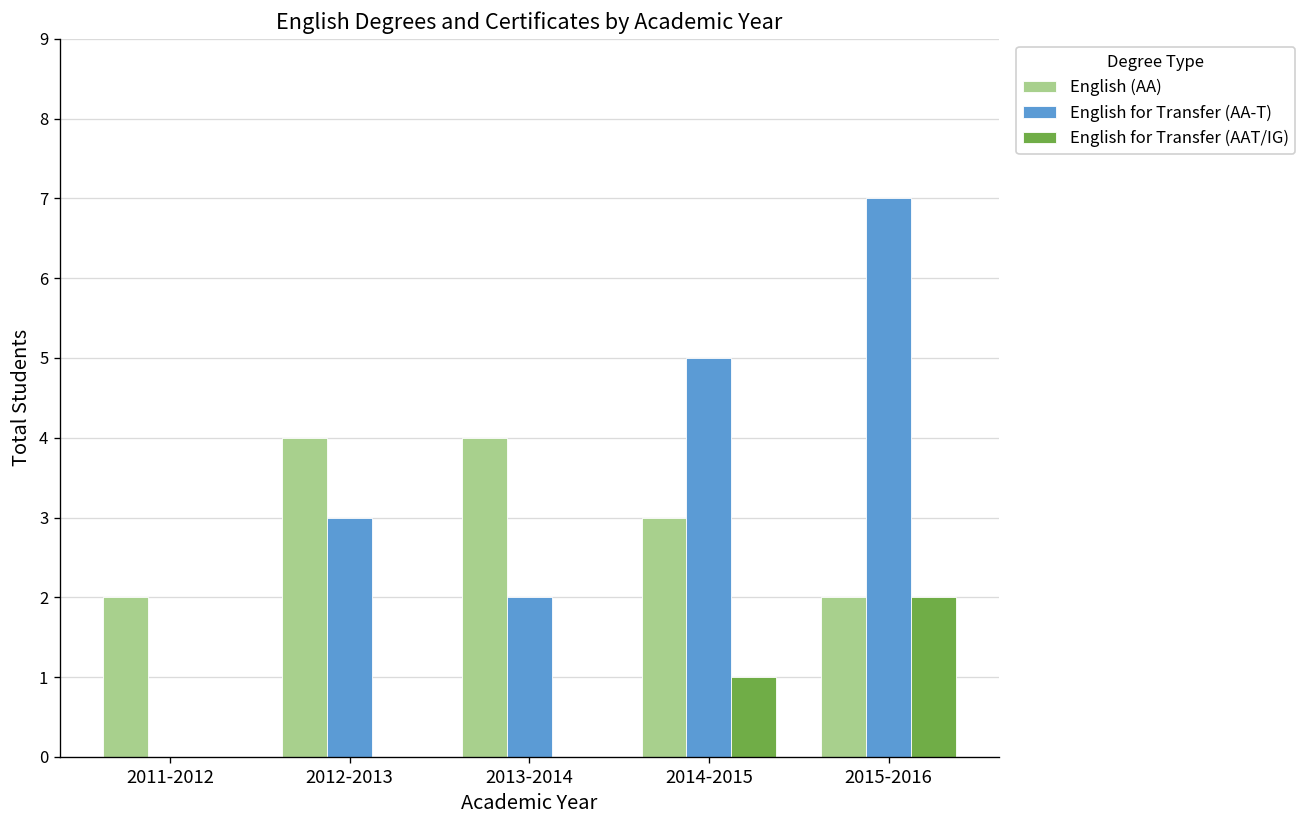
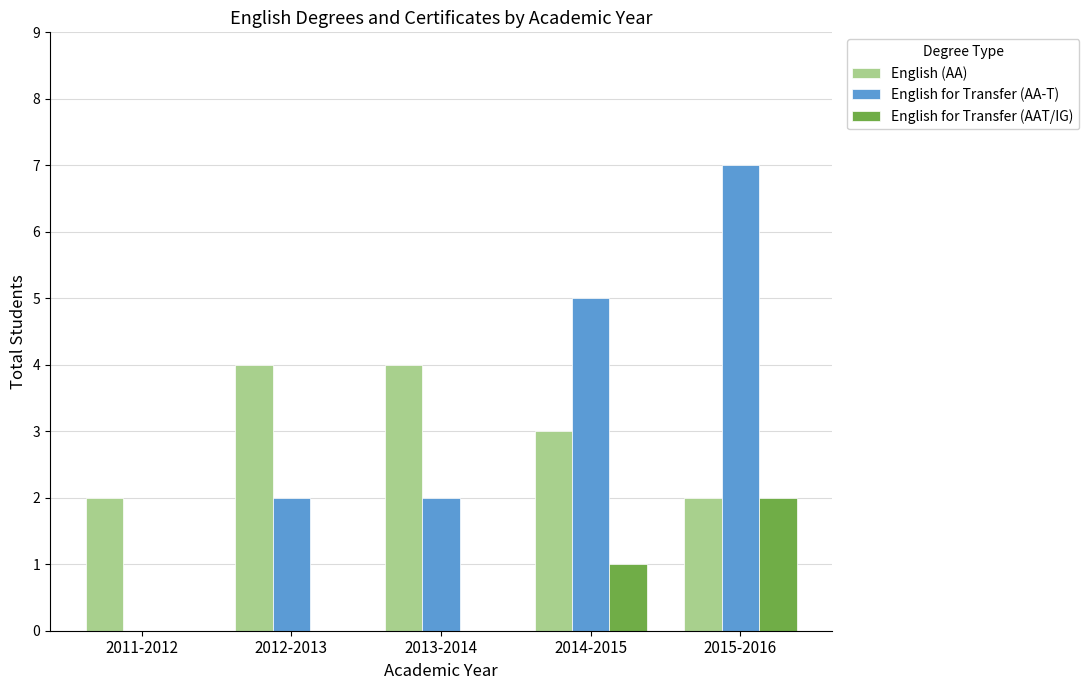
English for Transfer (AA-T), 2012-2013: 3 -> 2
